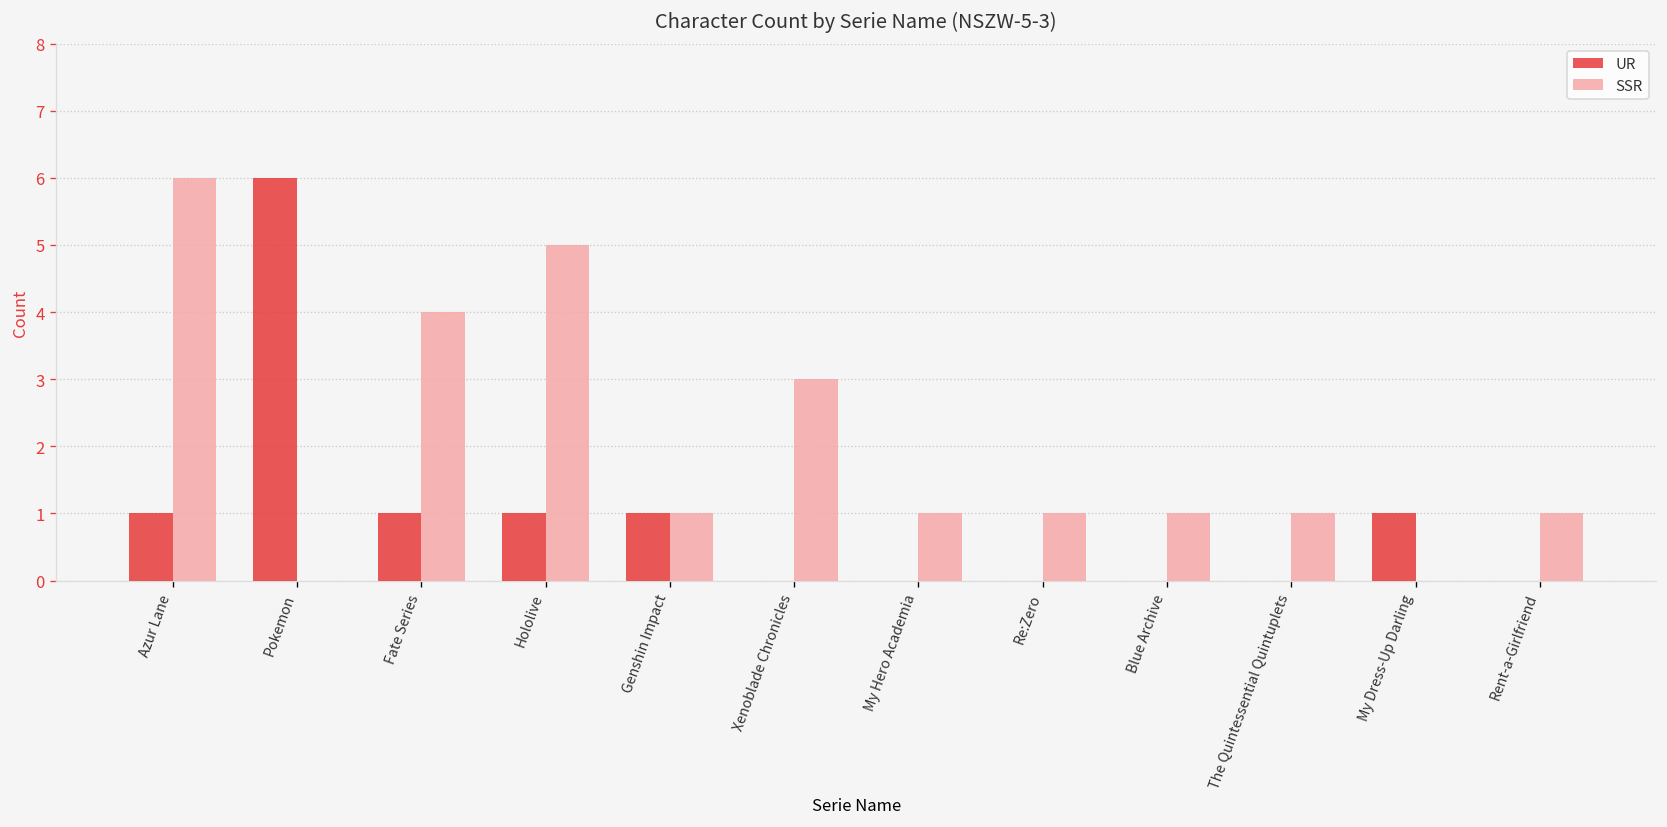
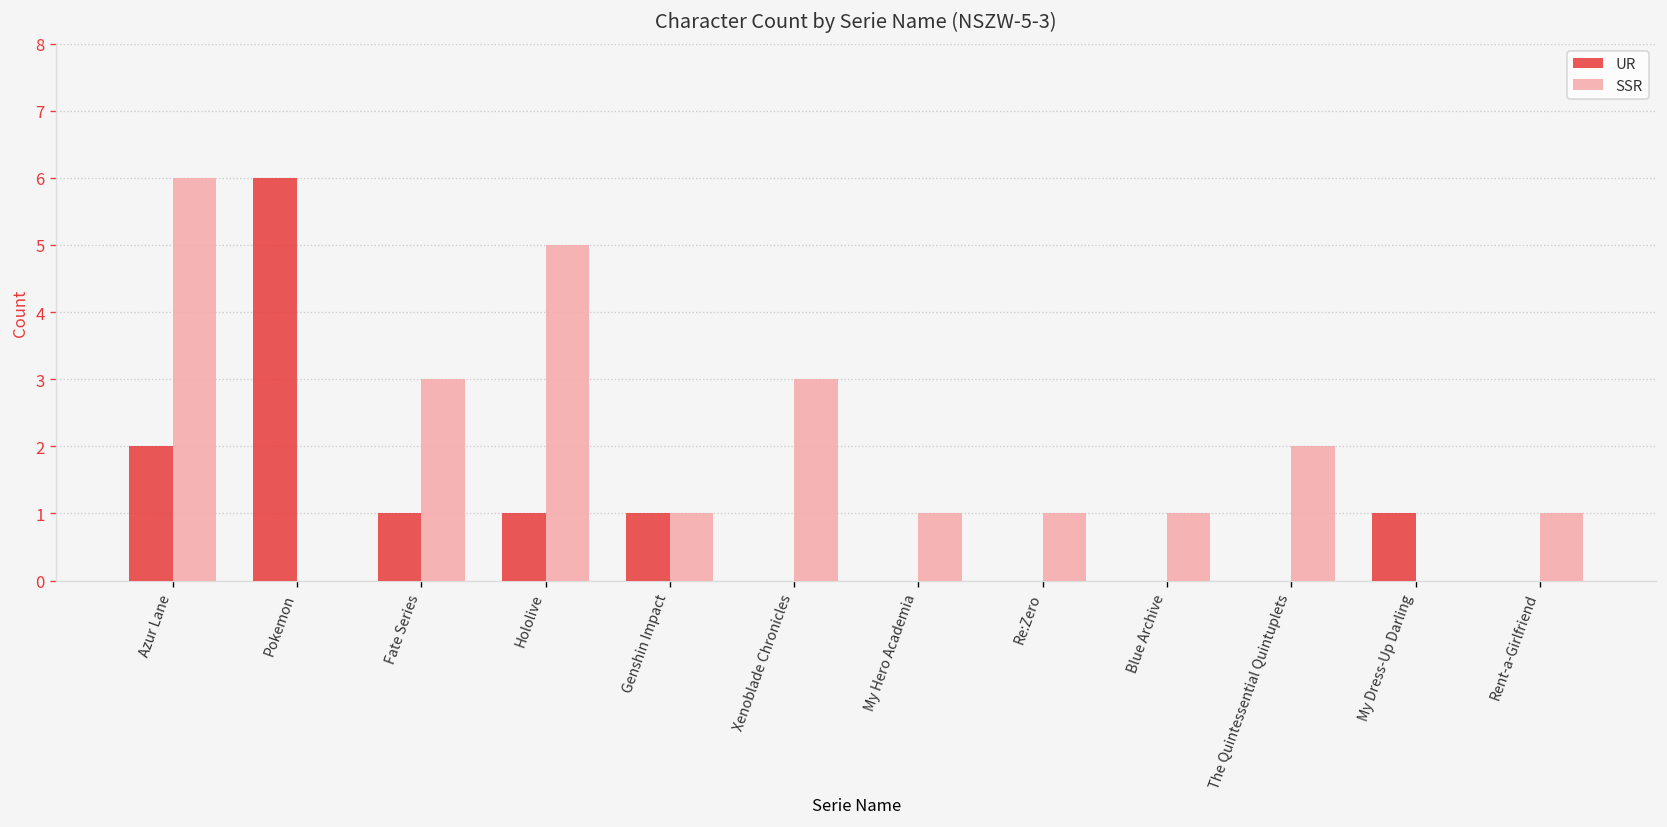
UR, Azur Lane: 1 -> 2
SSR, Fate Series: 4 -> 3
SSR, The Quintessential Quintuplets: 1 -> 2
